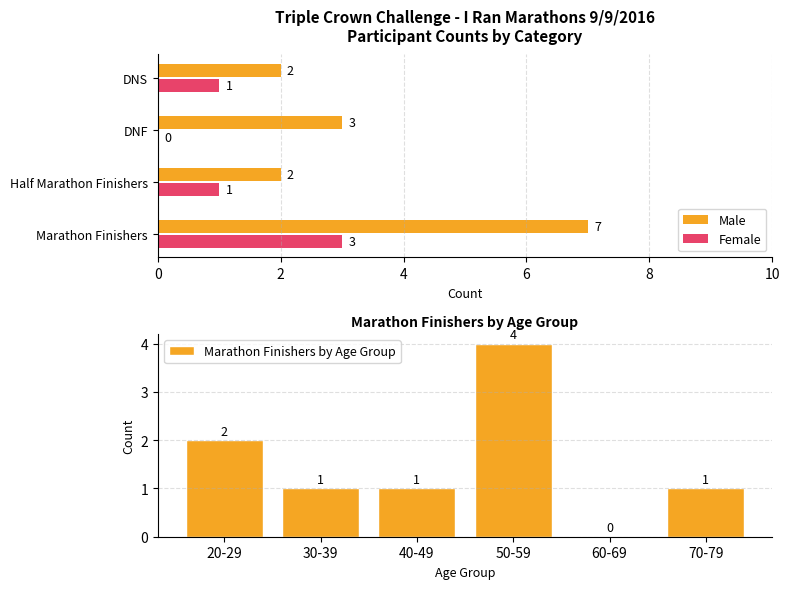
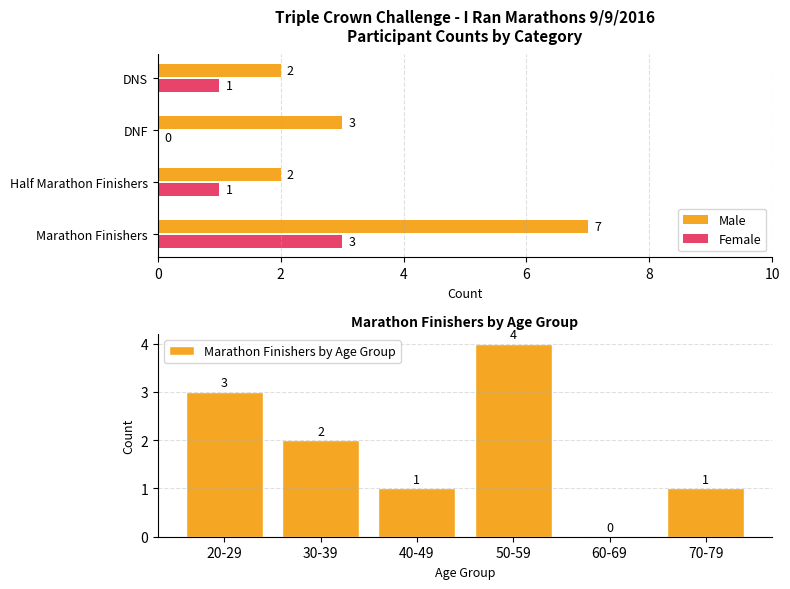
Marathon Finishers by Age Group, 20-29: 2 -> 3
Marathon Finishers by Age Group, 30-39: 1 -> 2
